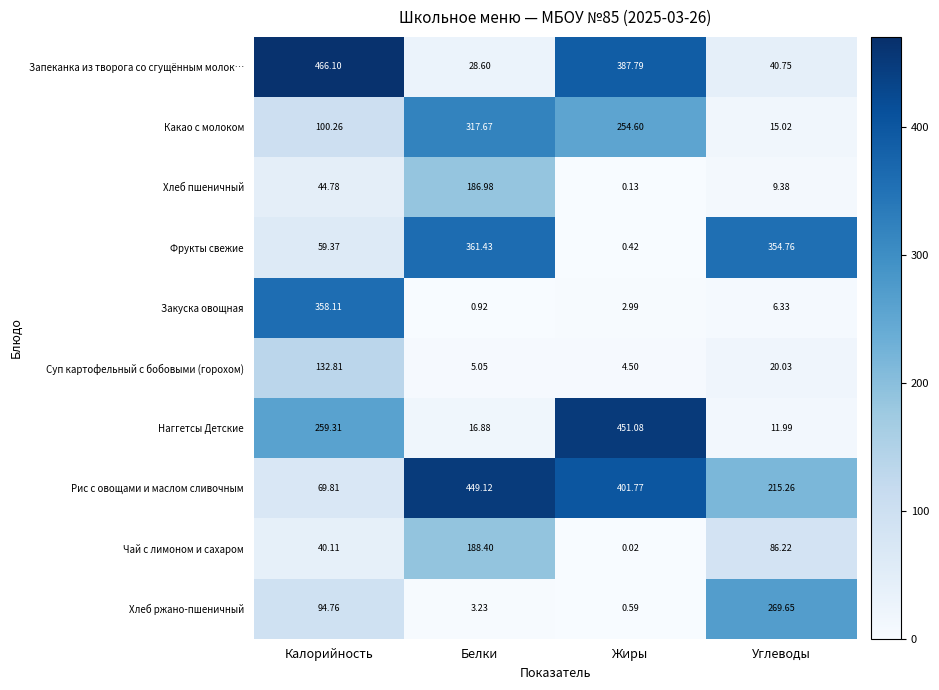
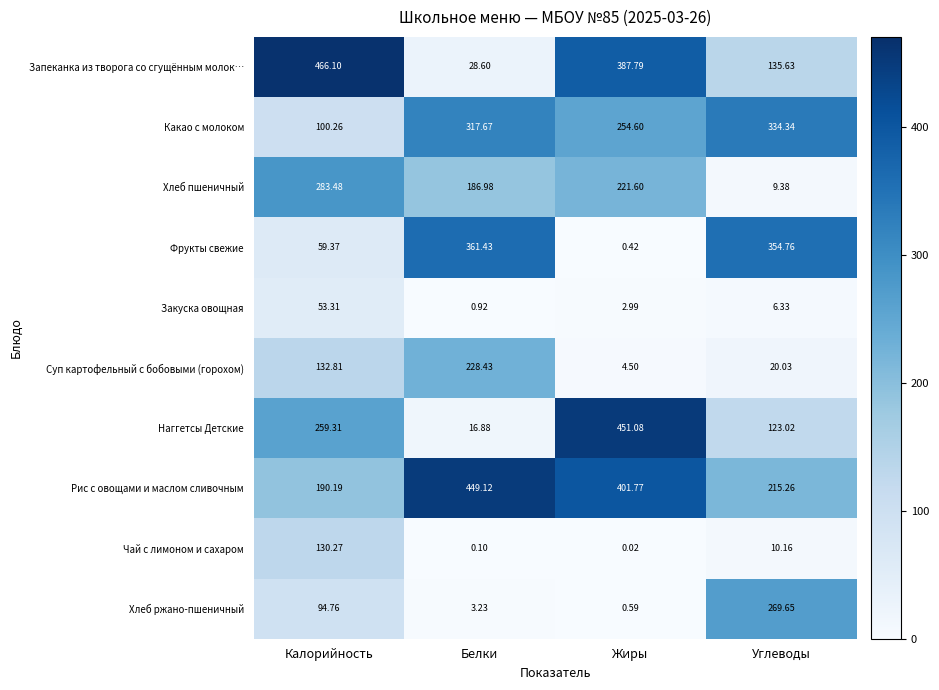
Запеканка из творога со сгущённым молок…, Углеводы: 40.75 -> 135.63
Какао с молоком, Углеводы: 15.02 -> 334.34
Хлеб пшеничный, Калорийность: 44.78 -> 283.48
Хлеб пшеничный, Жиры: 0.13 -> 221.60
Закуска овощная, Калорийность: 358.11 -> 53.31
Суп картофельный с бобовыми (горохом), Белки: 5.05 -> 228.43
Наггетсы Детские, Углеводы: 11.99 -> 123.02
Рис с овощами и маслом сливочным, Калорийность: 69.81 -> 190.19
Чай с лимоном и сахаром, Калорийность: 40.11 -> 130.27
Чай с лимоном и сахаром, Белки: 188.40 -> 0.10
Чай с лимоном и сахаром, Углеводы: 86.22 -> 10.16
